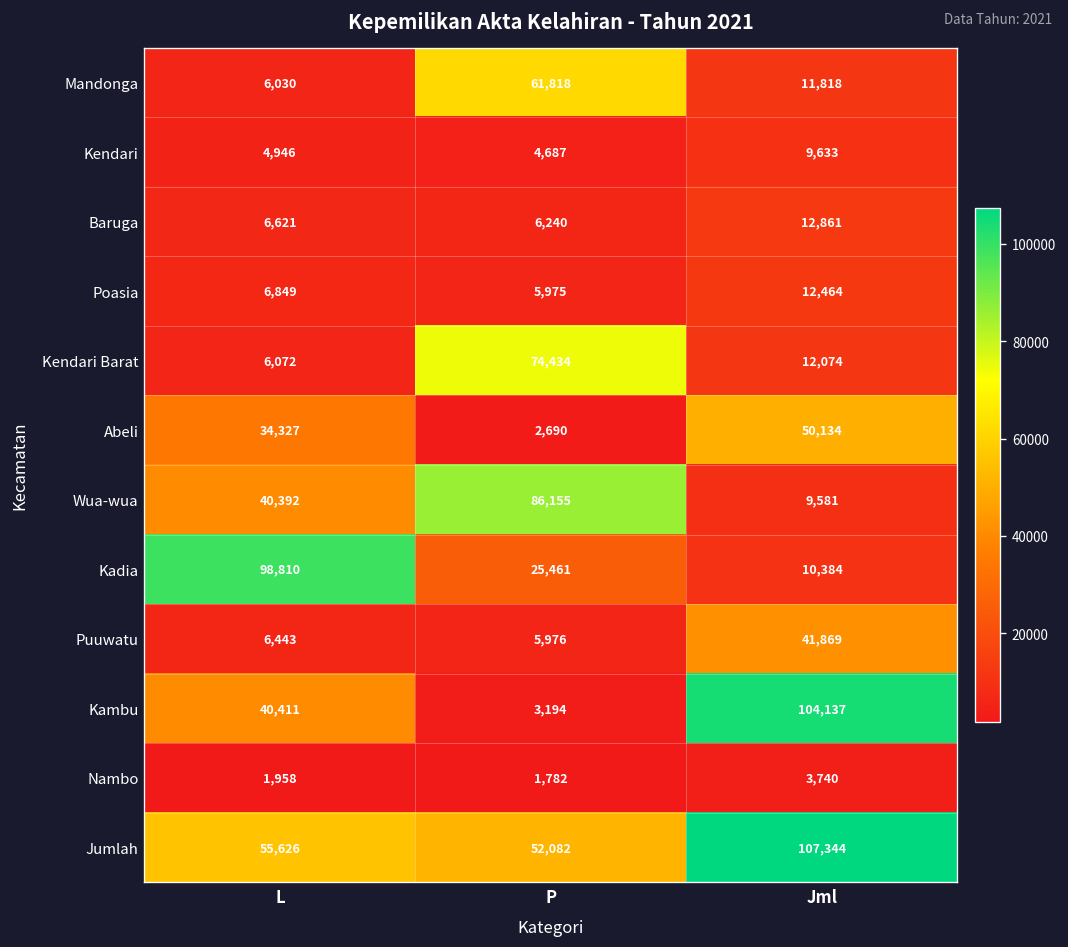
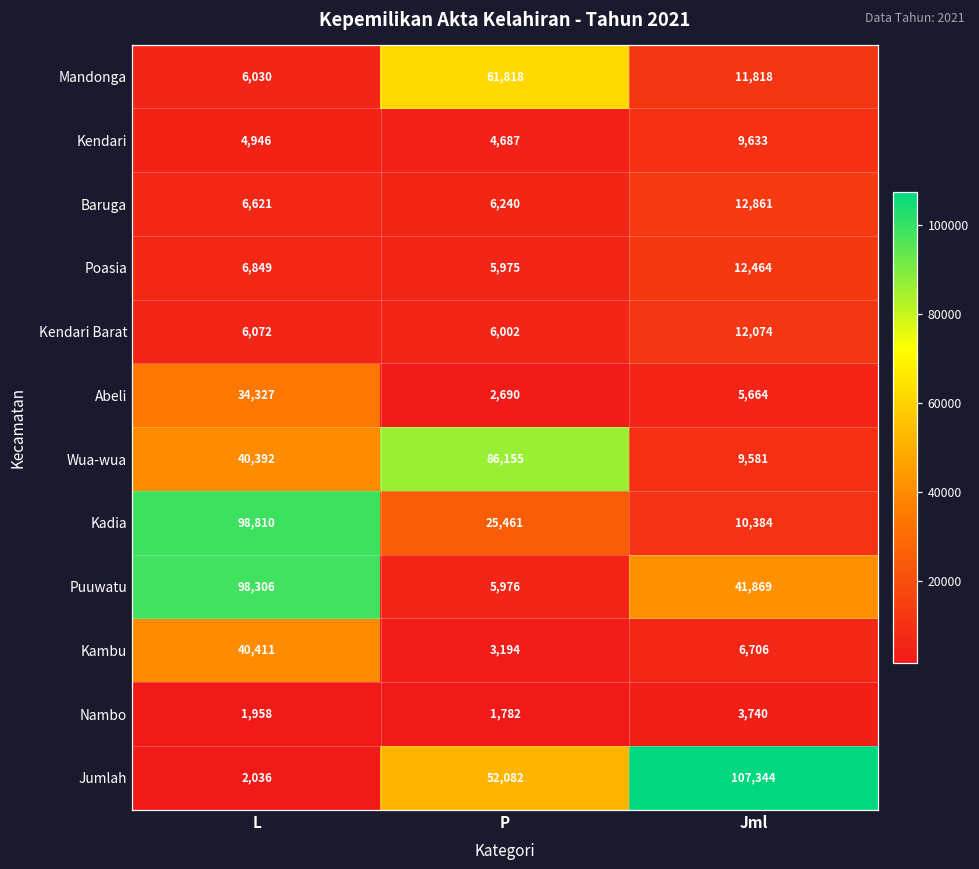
Kendari Barat, P: 74,434 -> 6,002
Abeli, Jml: 50,134 -> 5,664
Puuwatu, L: 6,443 -> 98,306
Kambu, Jml: 104,137 -> 6,706
Jumlah, L: 55,626 -> 2,036
